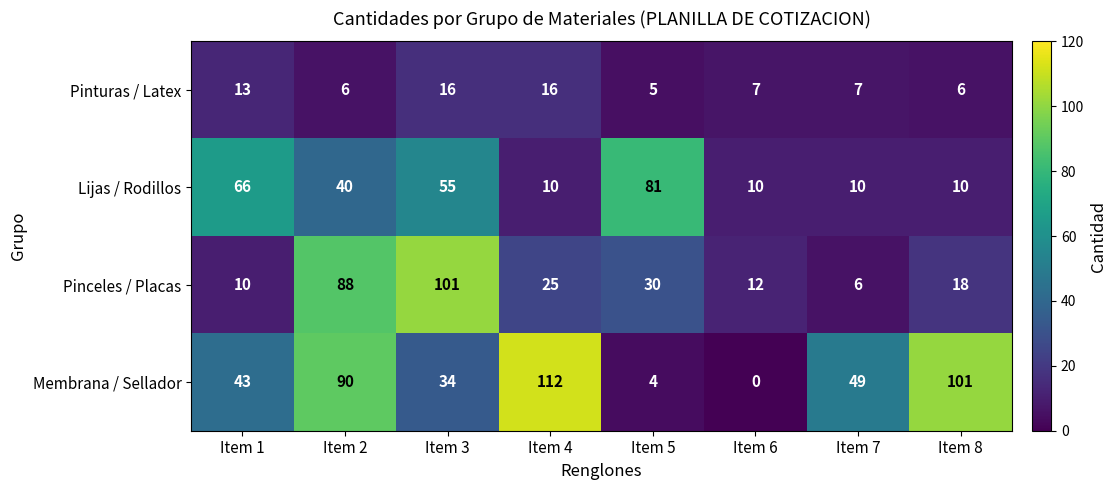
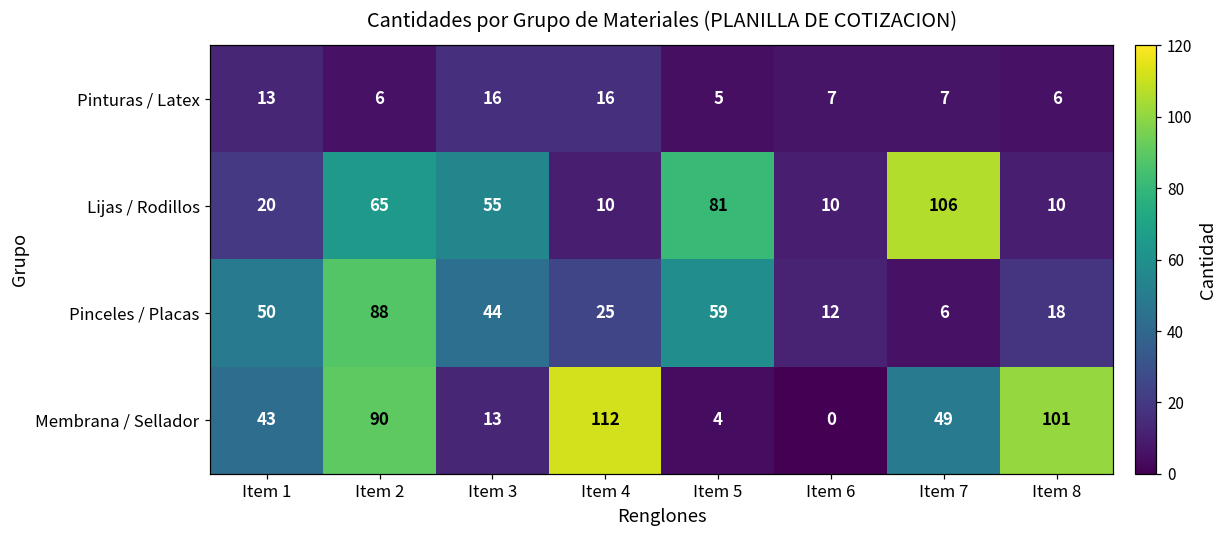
Lijas / Rodillos, Item 1: 66 -> 20
Lijas / Rodillos, Item 2: 40 -> 65
Lijas / Rodillos, Item 7: 10 -> 106
Pinceles / Placas, Item 1: 10 -> 50
Pinceles / Placas, Item 3: 101 -> 44
Pinceles / Placas, Item 5: 30 -> 59
Membrana / Sellador, Item 3: 34 -> 13
